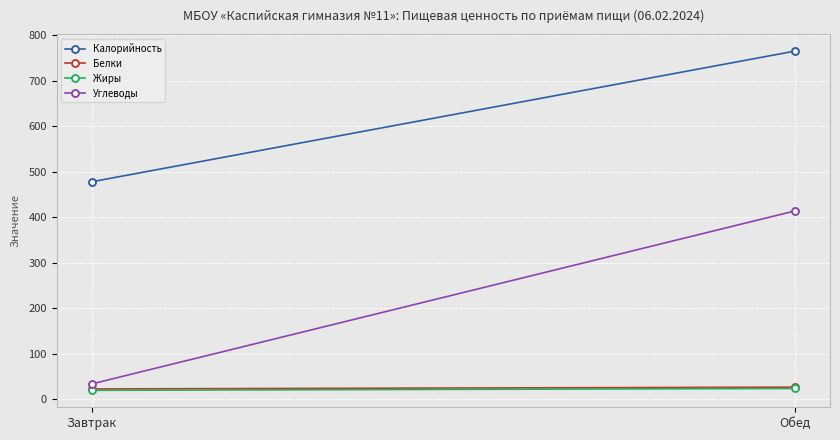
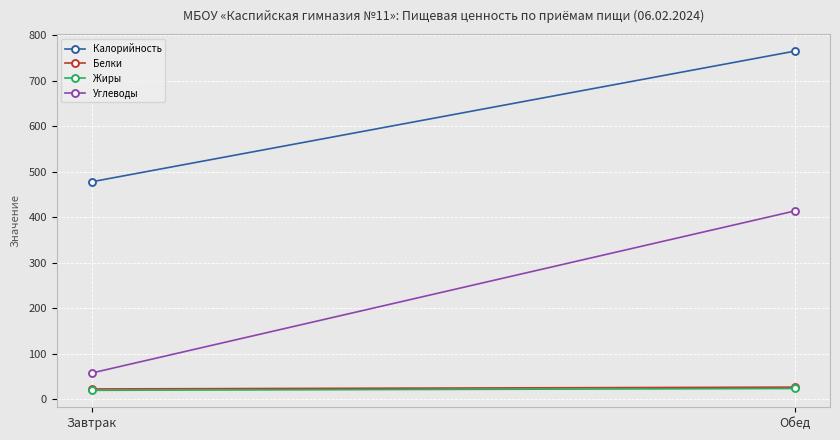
Углеводы, Завтрак: 30 -> 60
